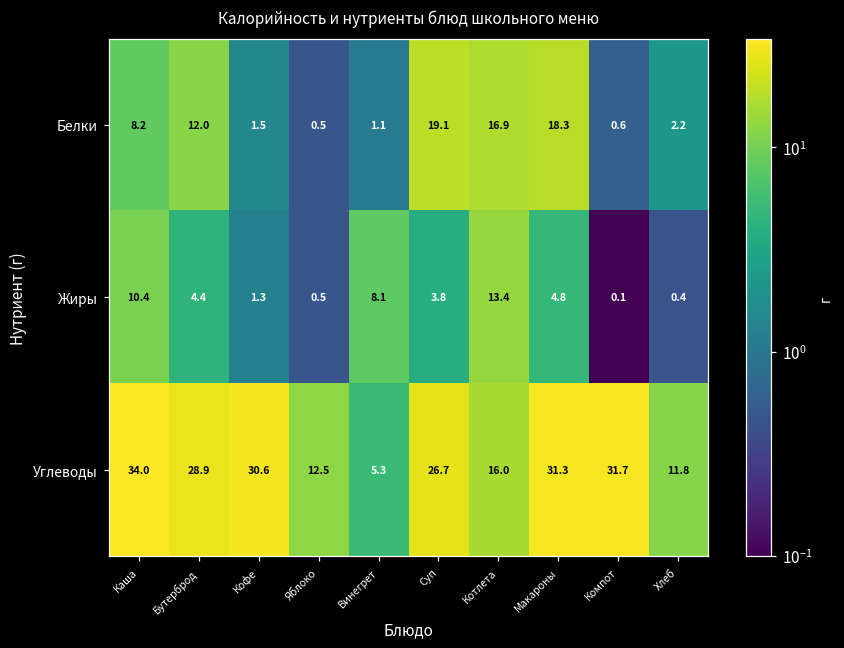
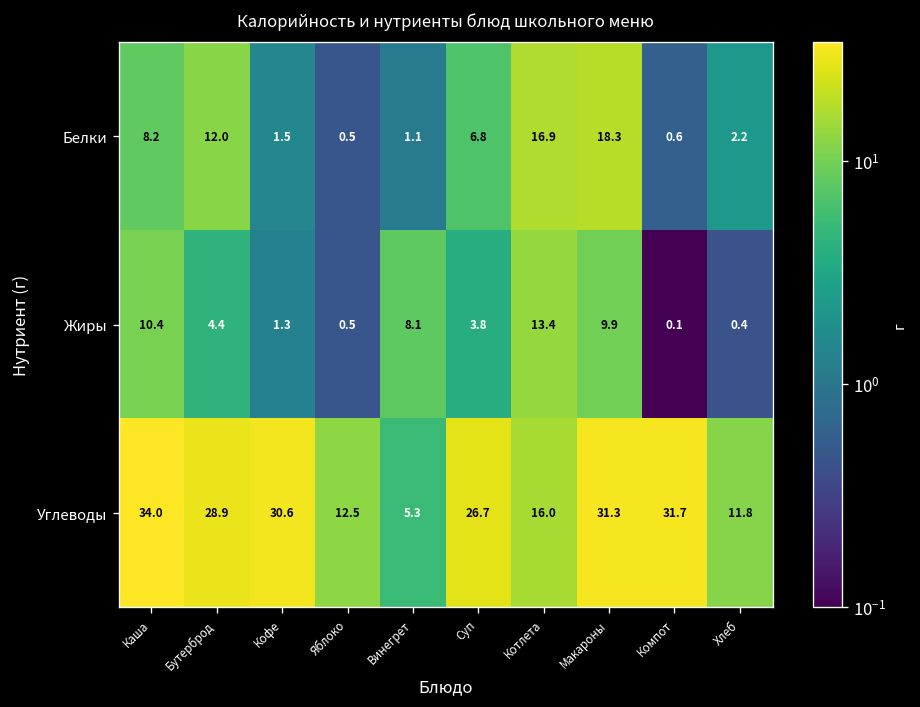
Белки, Суп: 19.1 -> 6.8
Жиры, Макароны: 4.8 -> 9.9
